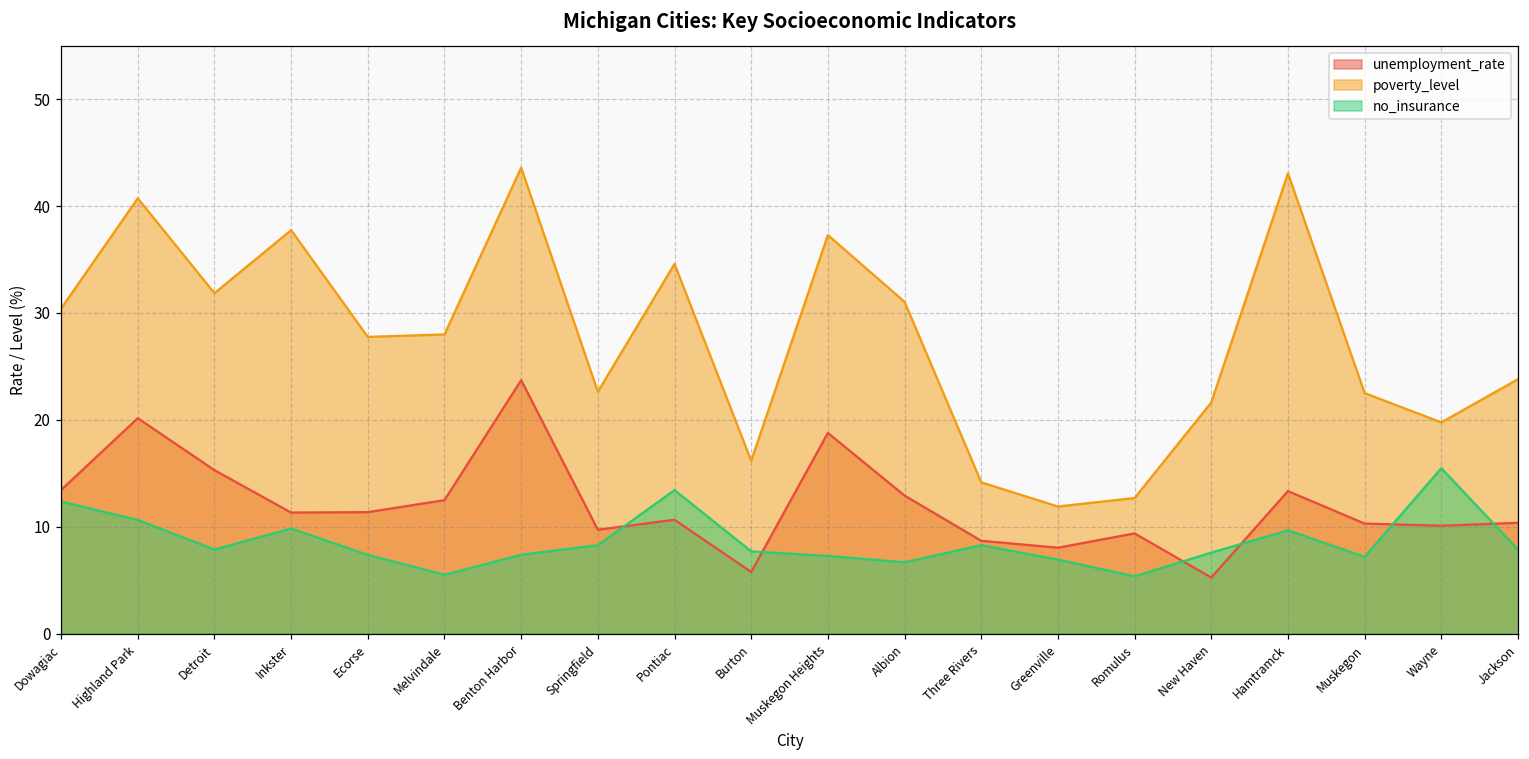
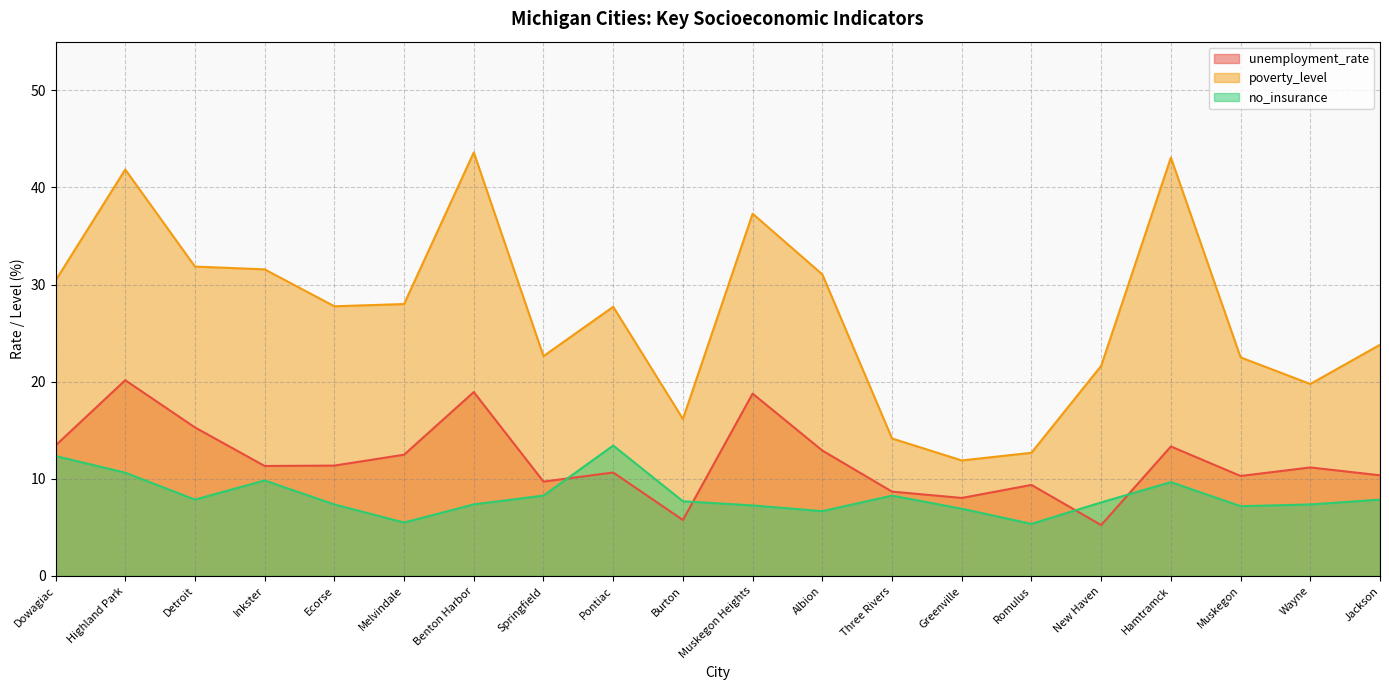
poverty_level, Highland Park: 41 -> 42
poverty_level, Inkster: 38 -> 32
unemployment_rate, Benton Harbor: 24 -> 19
poverty_level, Pontiac: 35 -> 28
unemployment_rate, Wayne: 10 -> 11
no_insurance, Wayne: 15 -> 7
